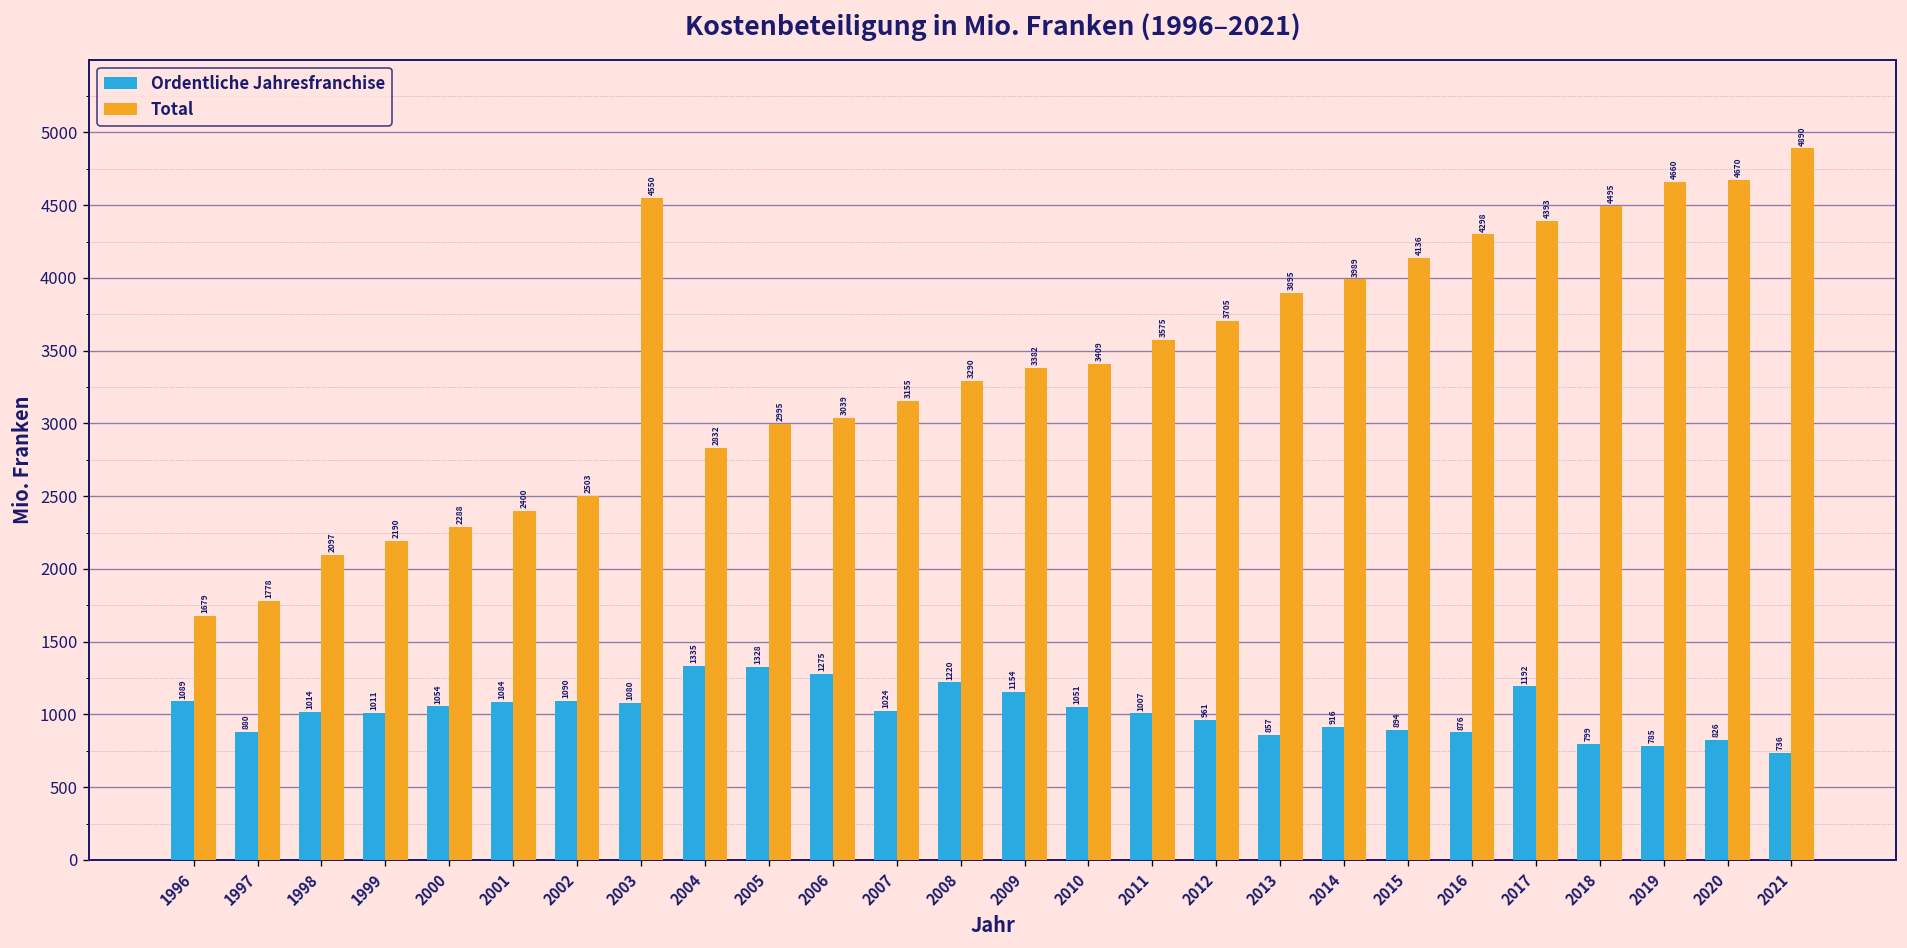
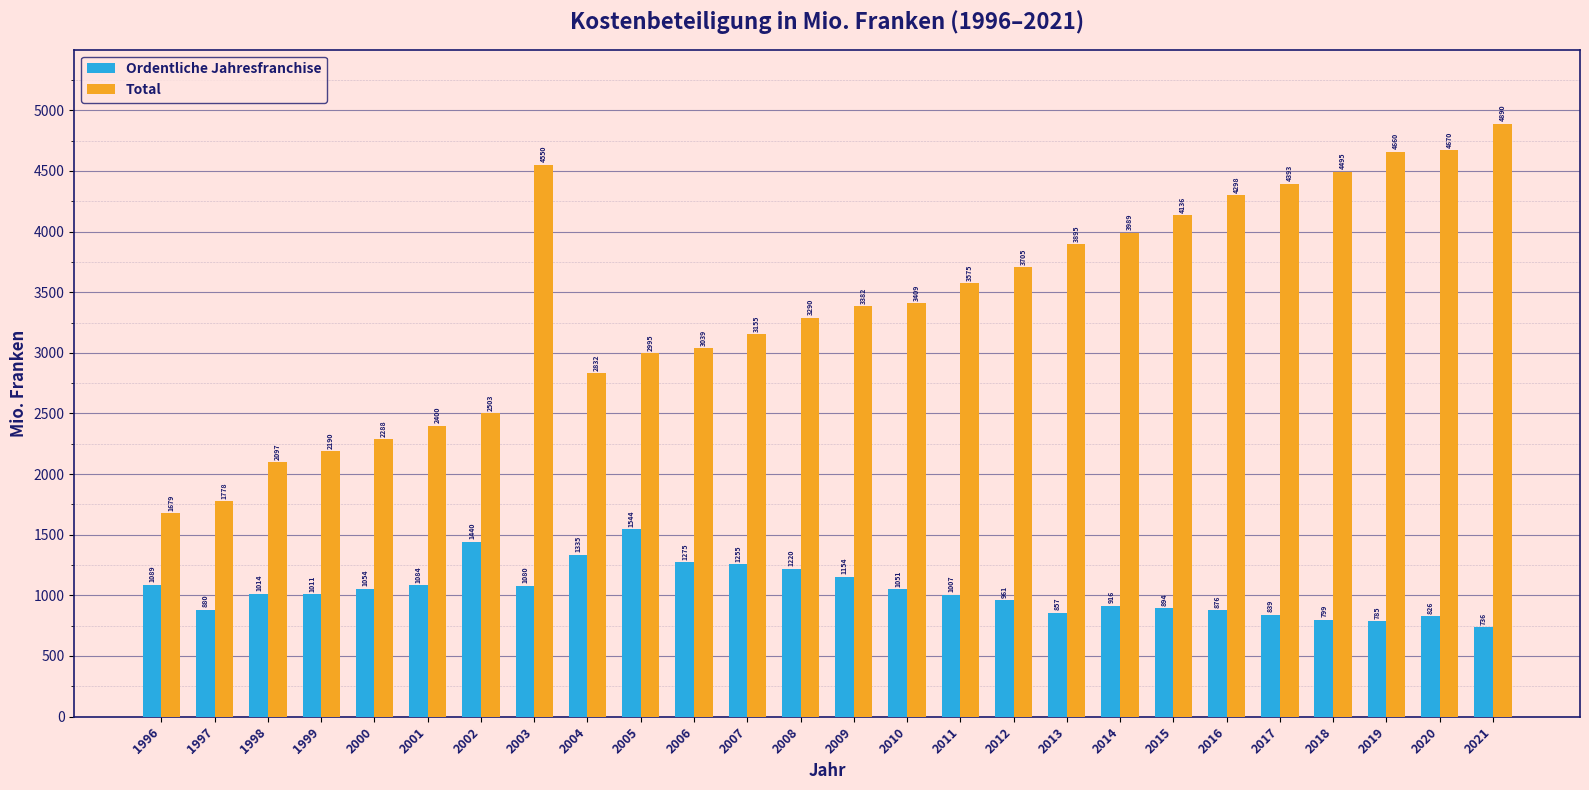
Ordentliche Jahresfranchise, 2002: 1090 -> 1440
Ordentliche Jahresfranchise, 2005: 1328 -> 1544
Ordentliche Jahresfranchise, 2007: 1024 -> 1255
Ordentliche Jahresfranchise, 2017: 1192 -> 839
